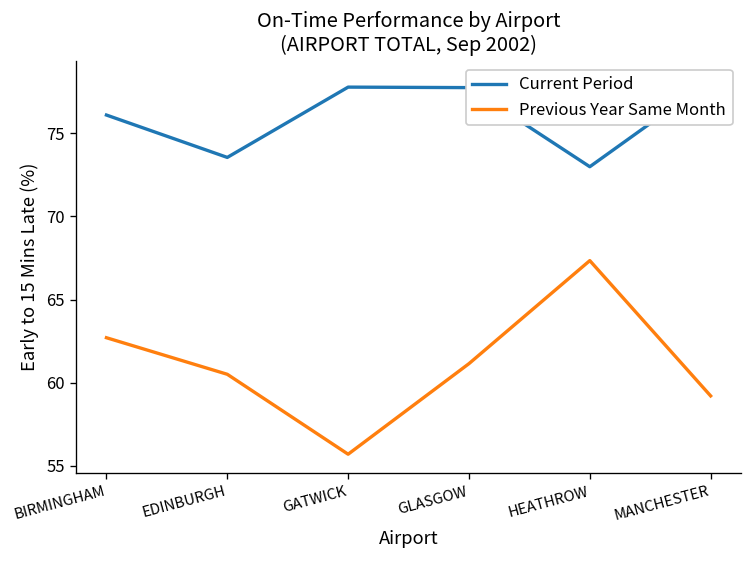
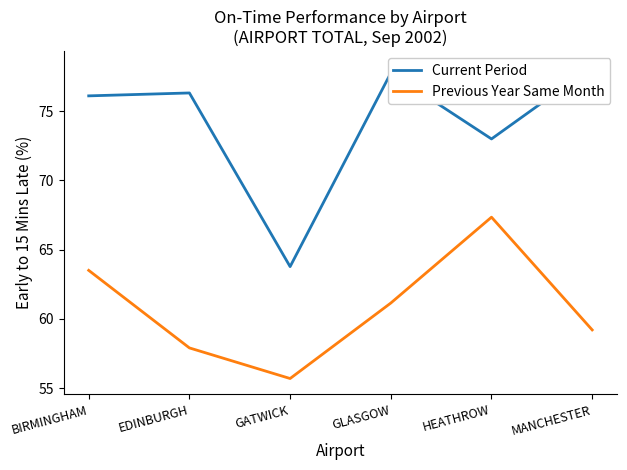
Previous Year Same Month, BIRMINGHAM: 62.7 -> 63.5
Current Period, EDINBURGH: 73.6 -> 76.3
Previous Year Same Month, EDINBURGH: 60.5 -> 57.9
Current Period, GATWICK: 77.8 -> 63.8
